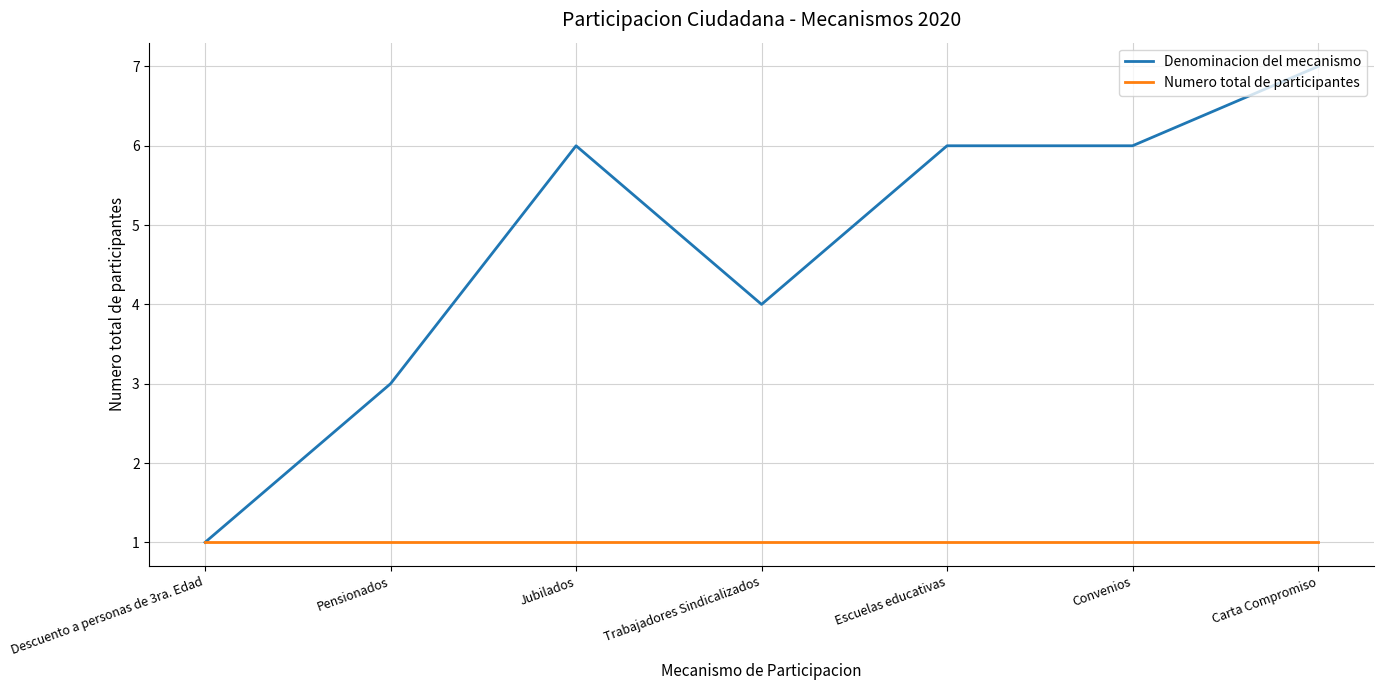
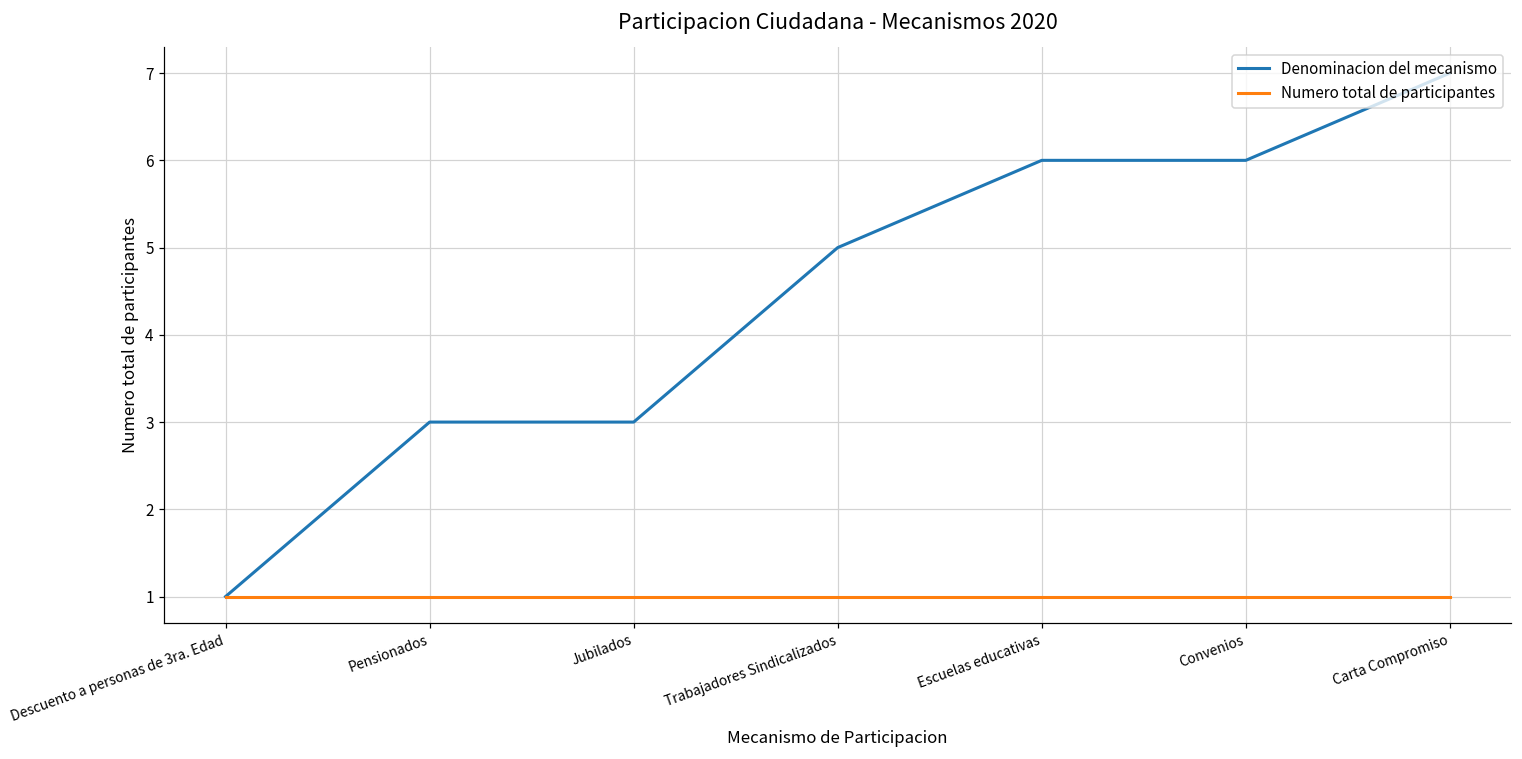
Denominacion del mecanismo, Jubilados: 6 -> 3
Denominacion del mecanismo, Trabajadores Sindicalizados: 4 -> 5
